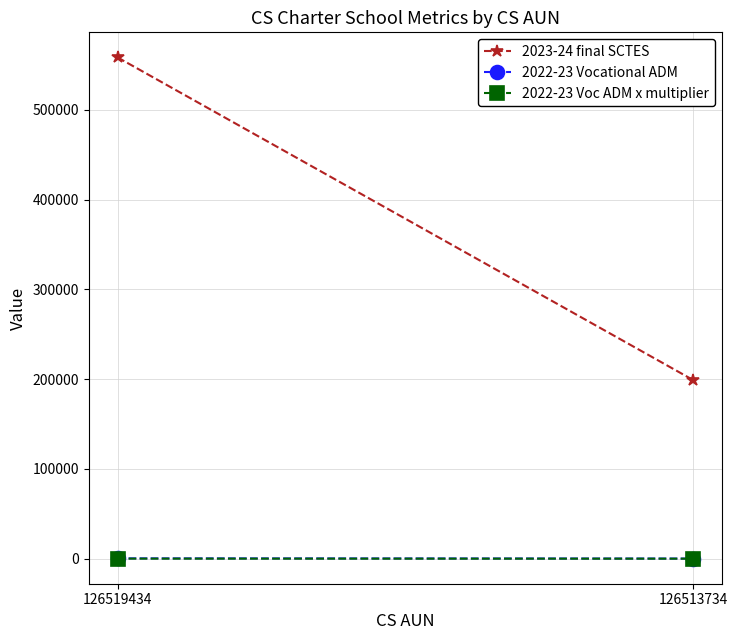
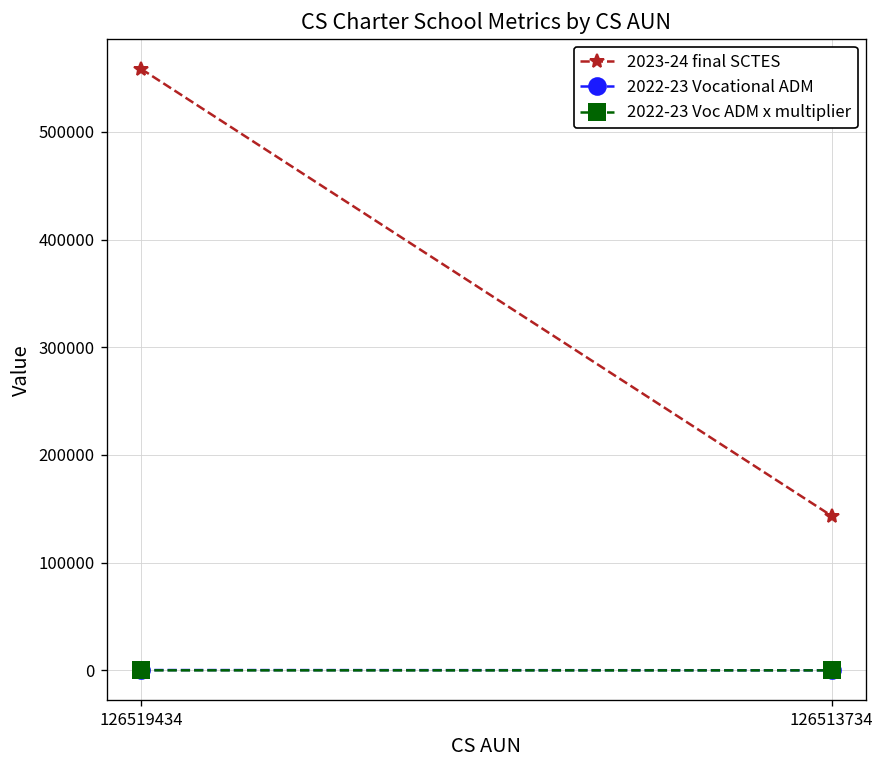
2023-24 final SCTES, 126513734: 200000 -> 140000
